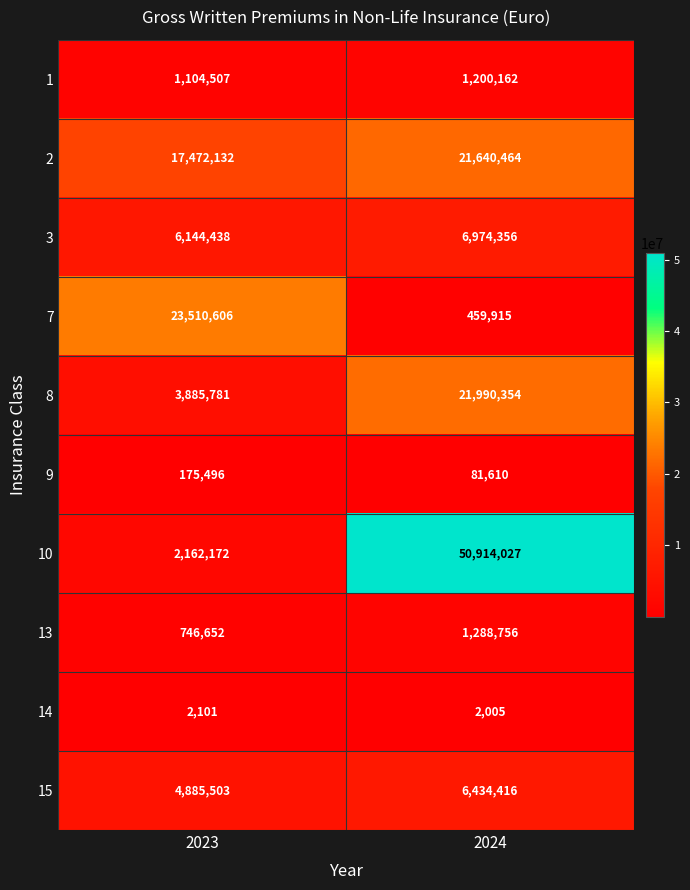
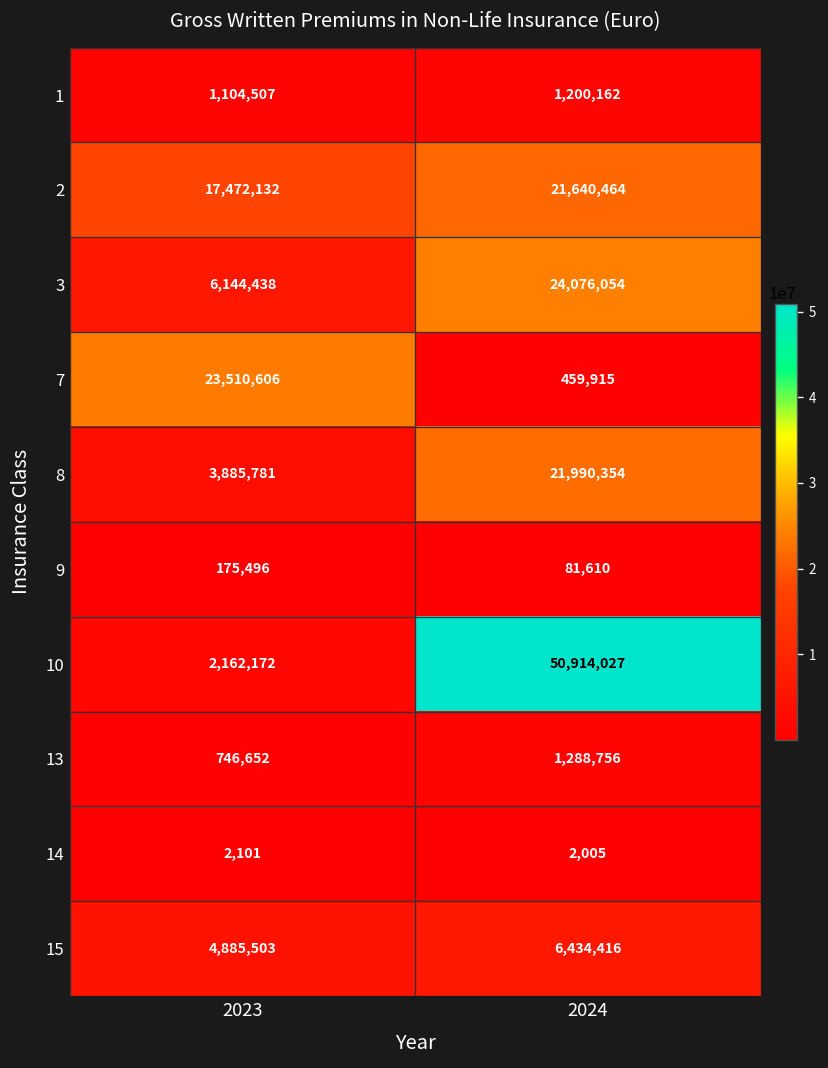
3, 2024: 6,974,356 -> 24,076,054
